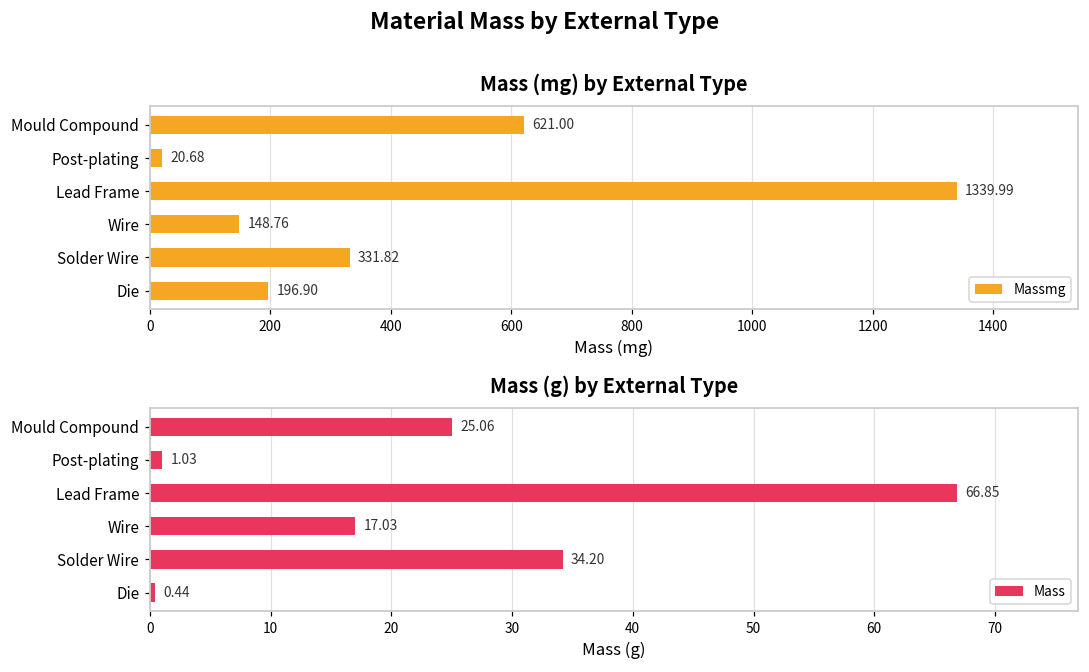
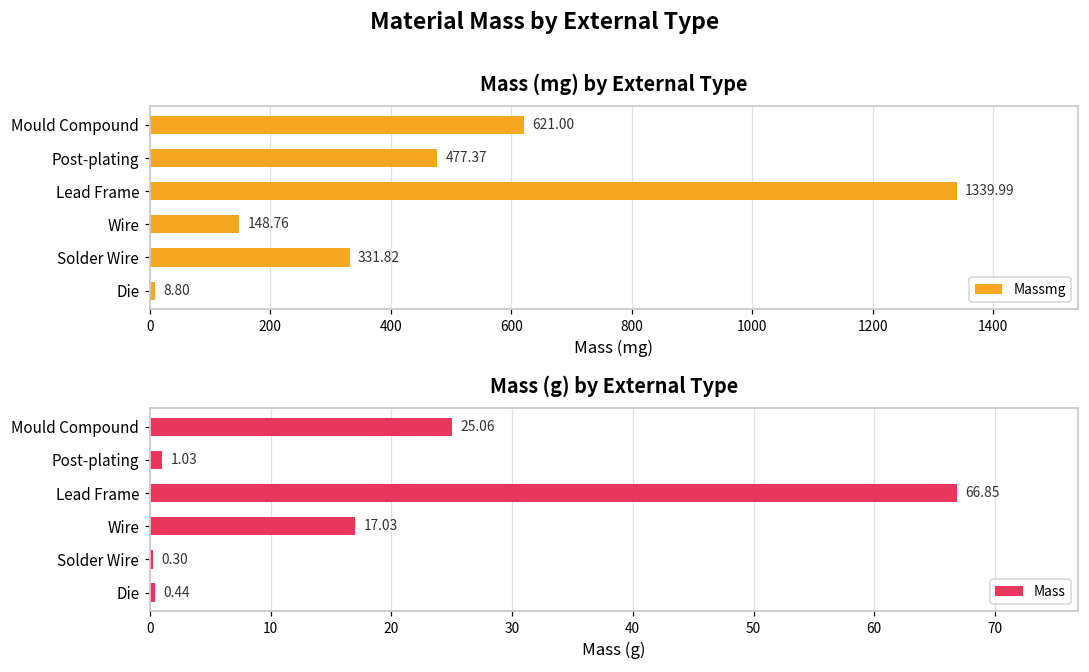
Mass (mg) by External Type, Post-plating: 20.68 -> 477.37
Mass (mg) by External Type, Die: 196.90 -> 8.80
Mass (g) by External Type, Solder Wire: 34.20 -> 0.30
